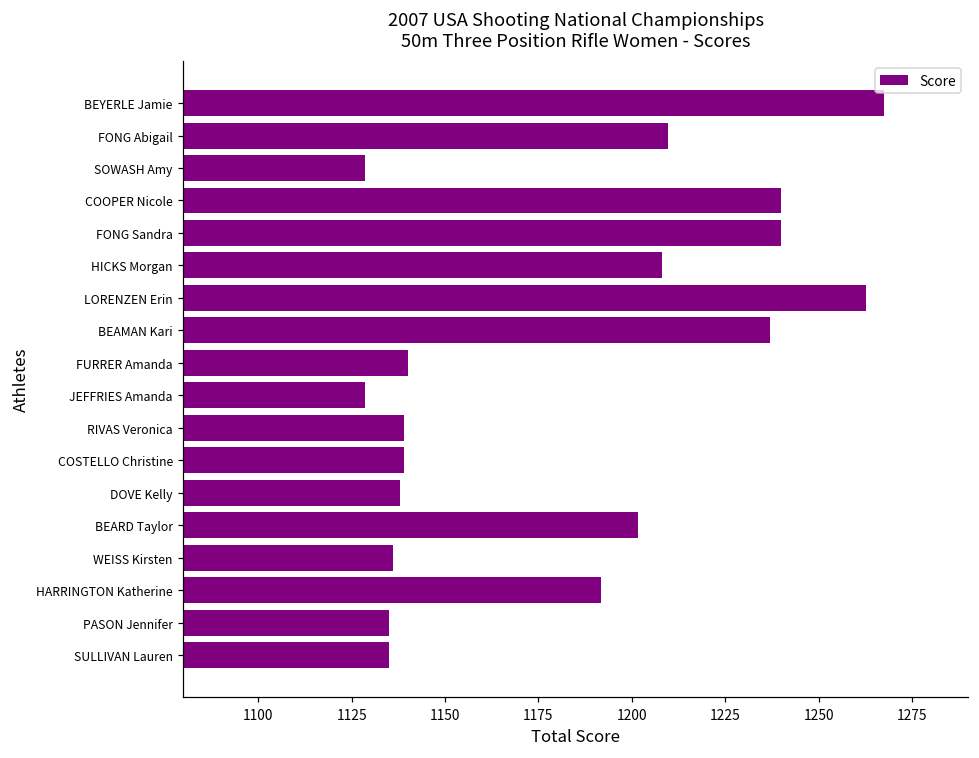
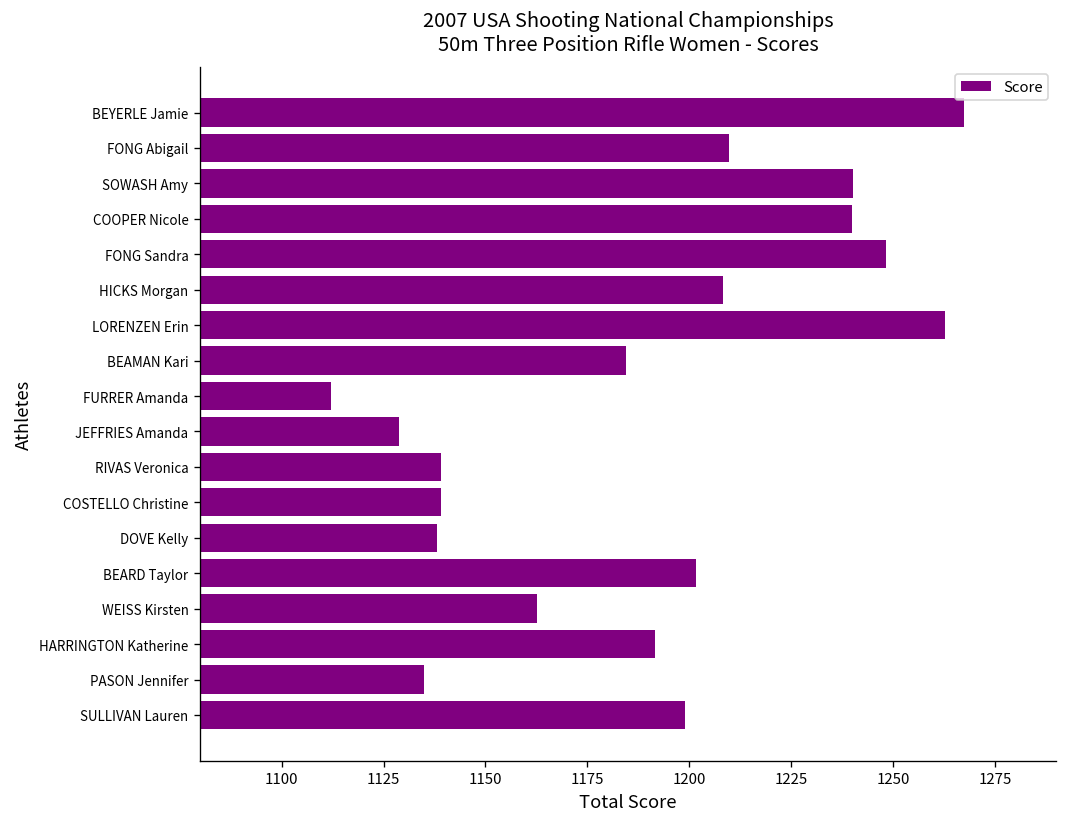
SOWASH Amy: 1129 -> 1240
FONG Sandra: 1240 -> 1248
BEAMAN Kari: 1237 -> 1185
FURRER Amanda: 1140 -> 1112
WEISS Kirsten: 1136 -> 1163
SULLIVAN Lauren: 1135 -> 1199
